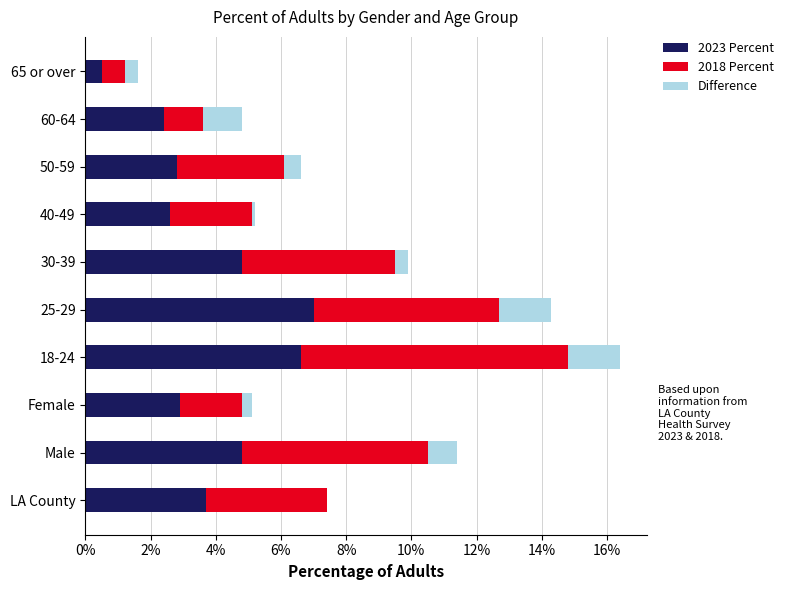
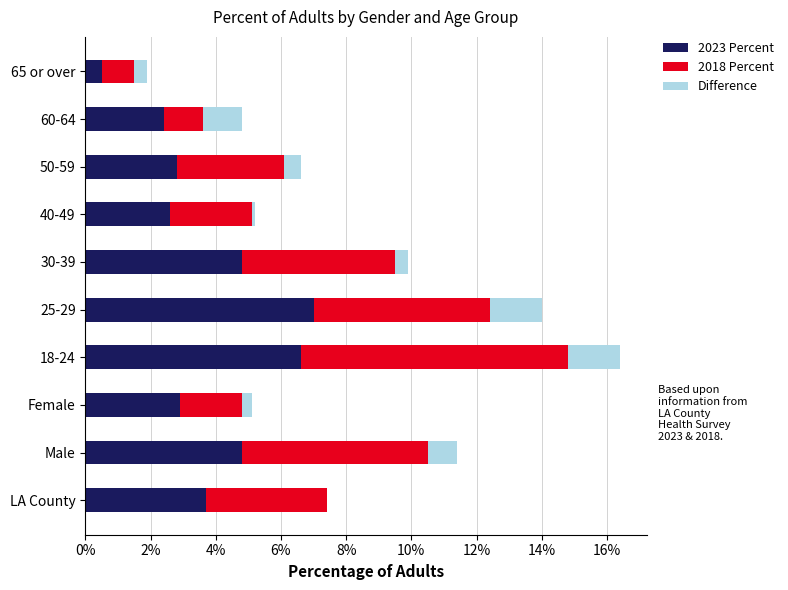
2018 Percent, 65 or over: 0.7% -> 1.0%
2018 Percent, 25-29: 5.7% -> 5.4%
